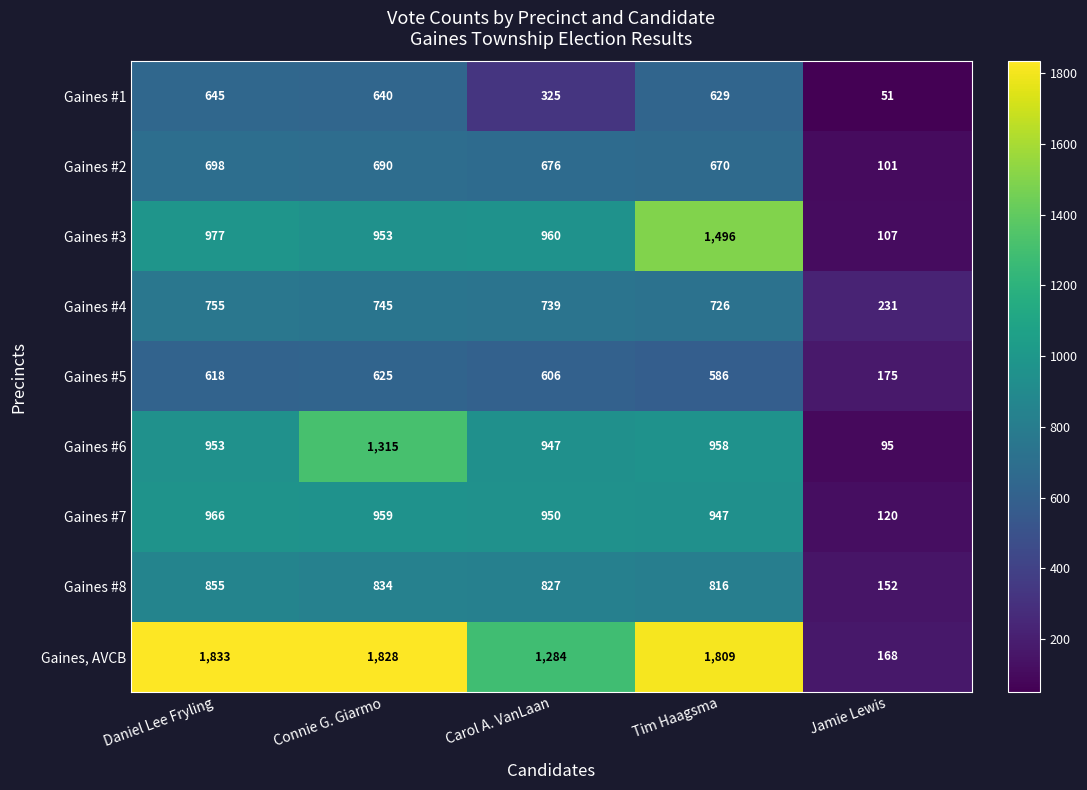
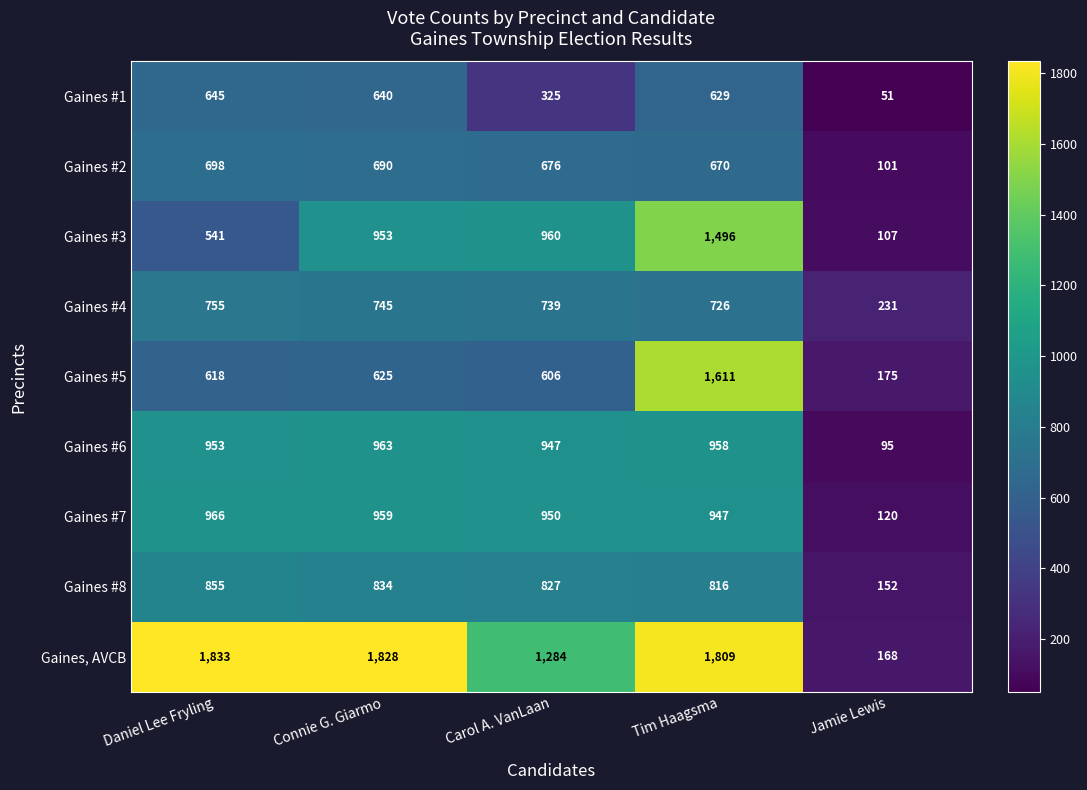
Gaines #3, Daniel Lee Fryling: 977 -> 541
Gaines #5, Tim Haagsma: 586 -> 1,611
Gaines #6, Connie G. Giarmo: 1,315 -> 963
